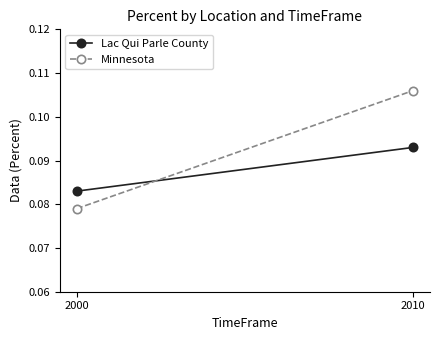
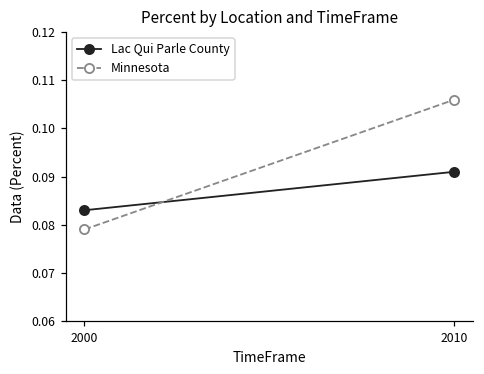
Lac Qui Parle County, 2010: 0.093 -> 0.091
